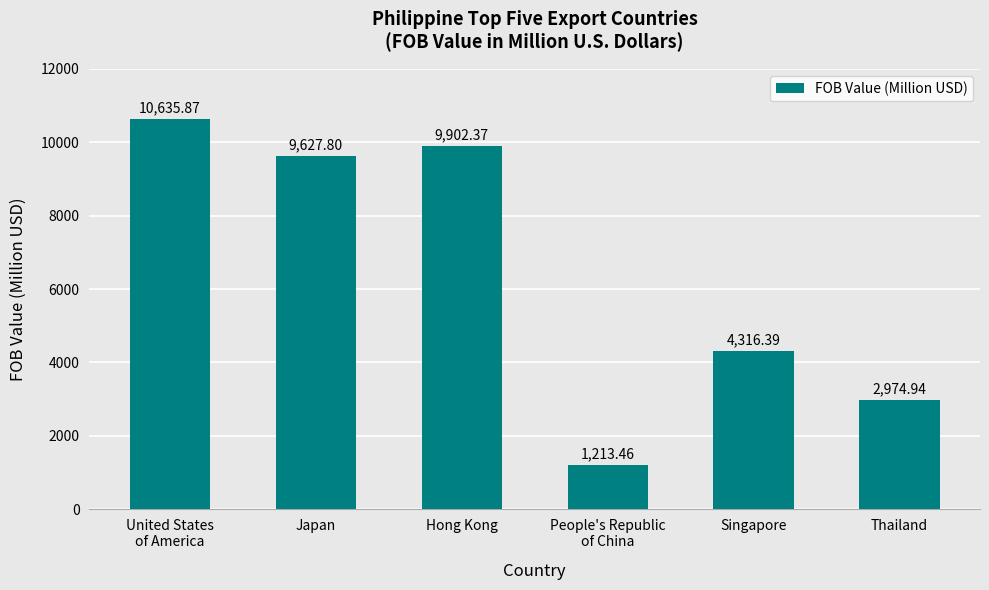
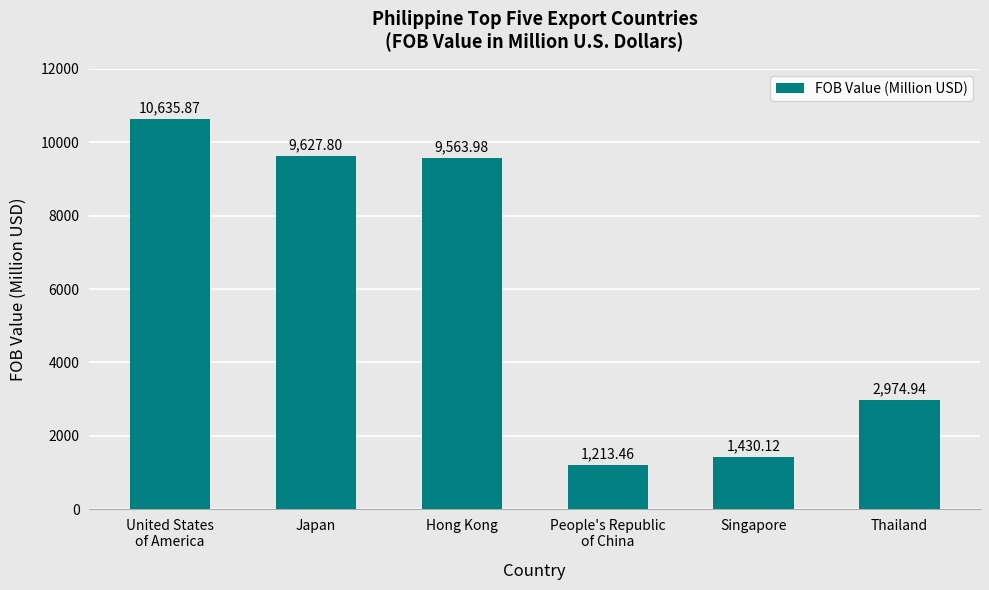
Hong Kong: 9,902.37 -> 9,563.98
Singapore: 4,316.39 -> 1,430.12
